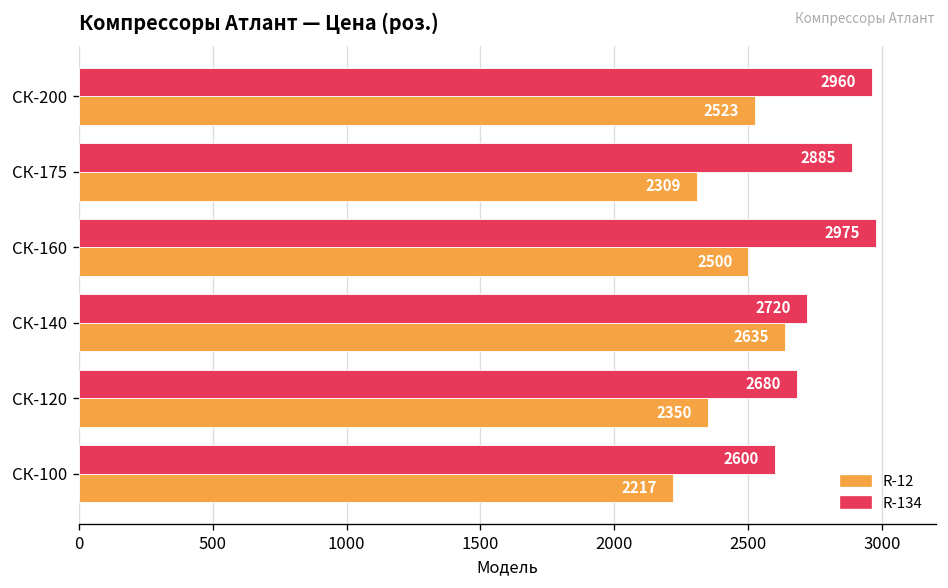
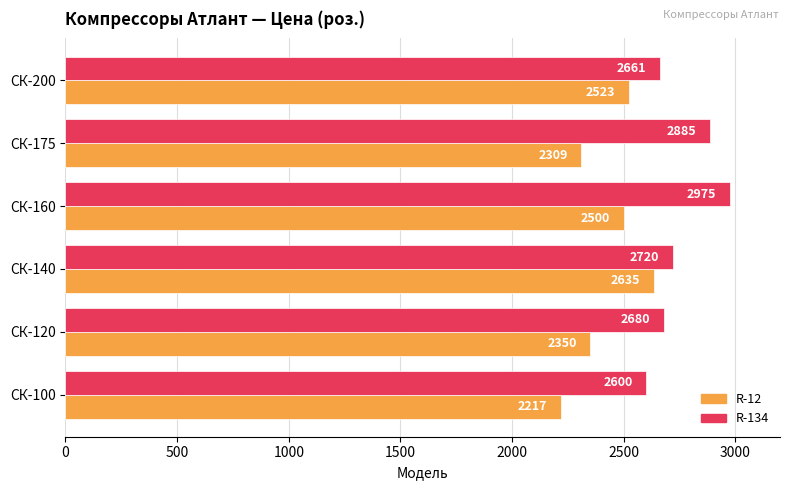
R-134, СК-200: 2960 -> 2661
